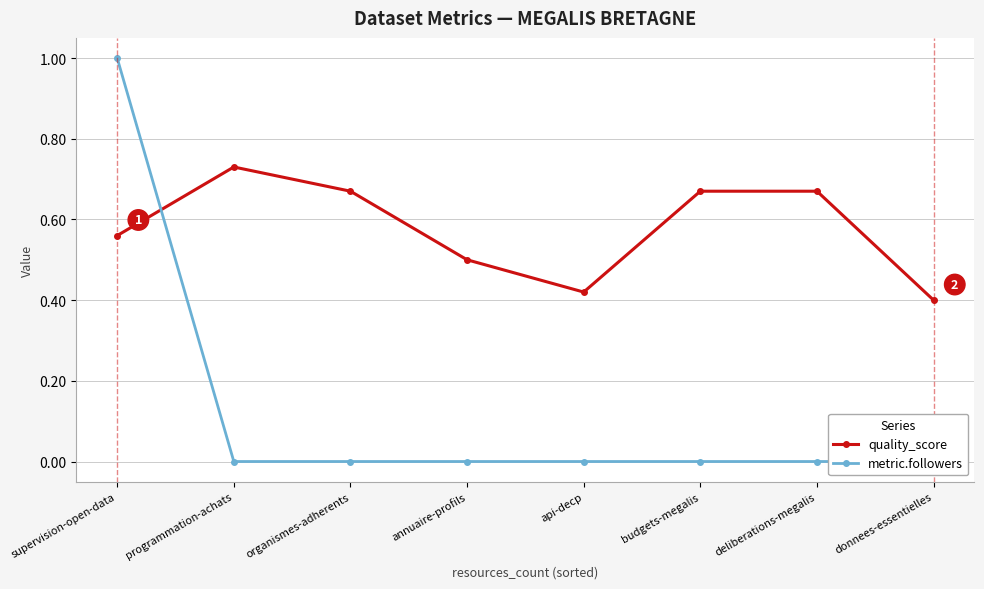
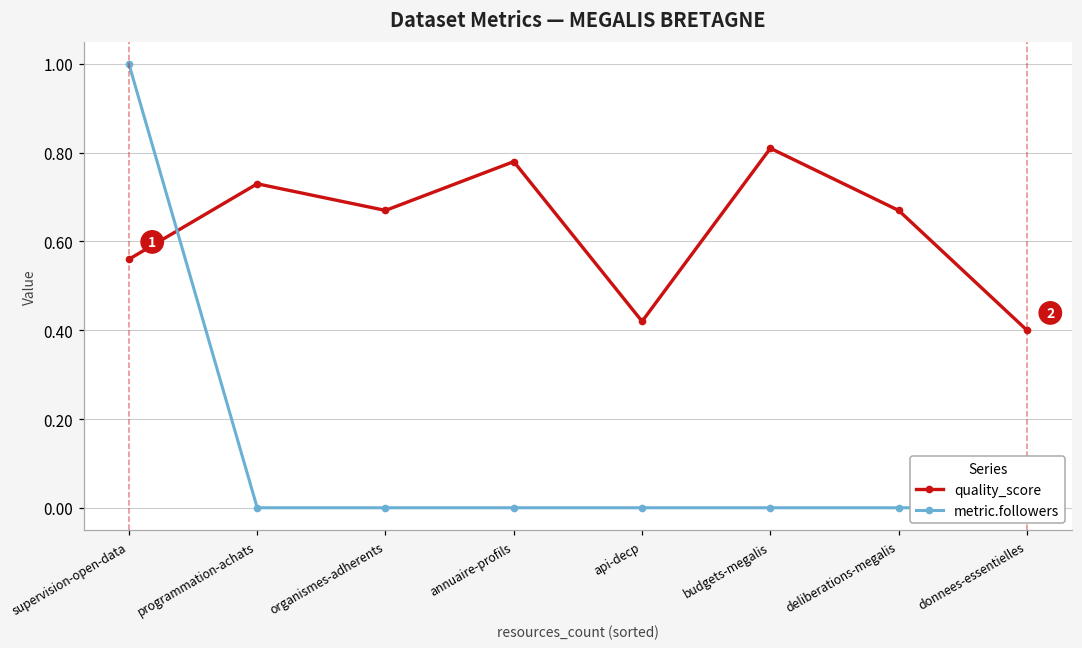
quality_score, annuaire-profils: 0.50 -> 0.78
quality_score, budgets-megalis: 0.67 -> 0.81
